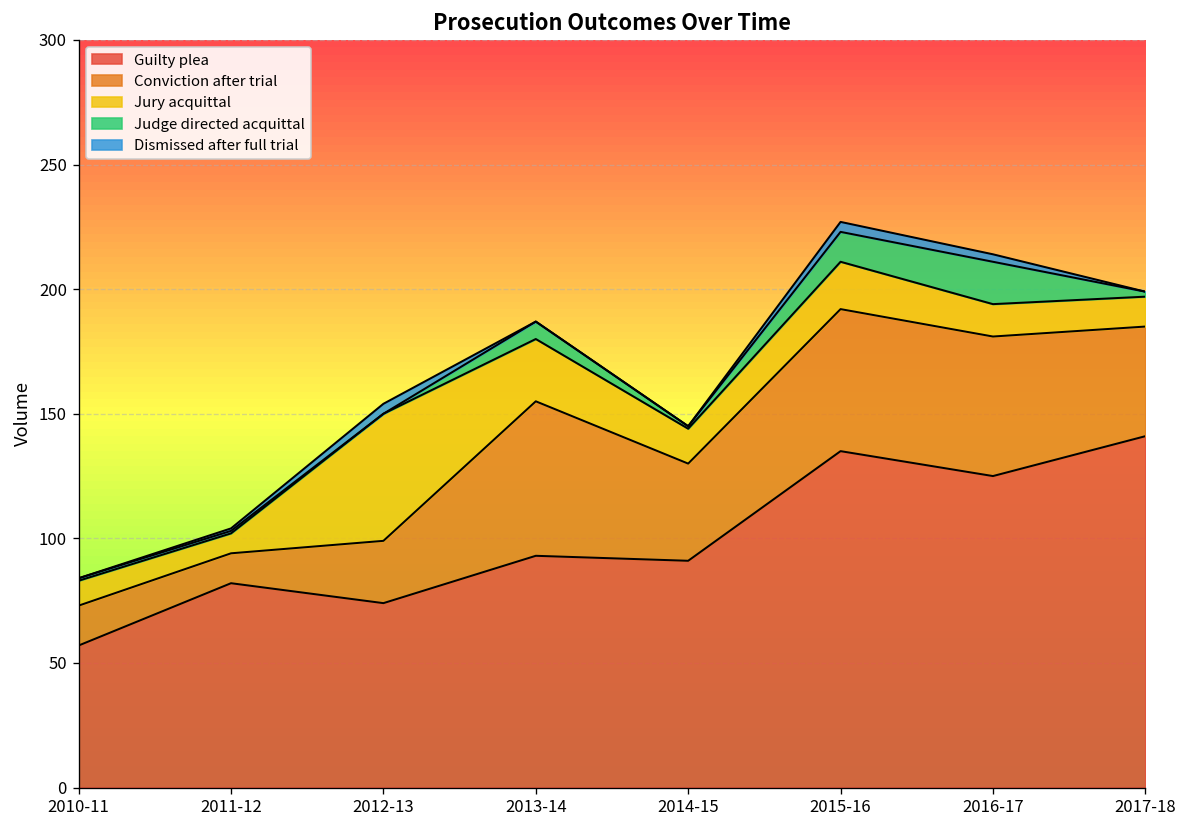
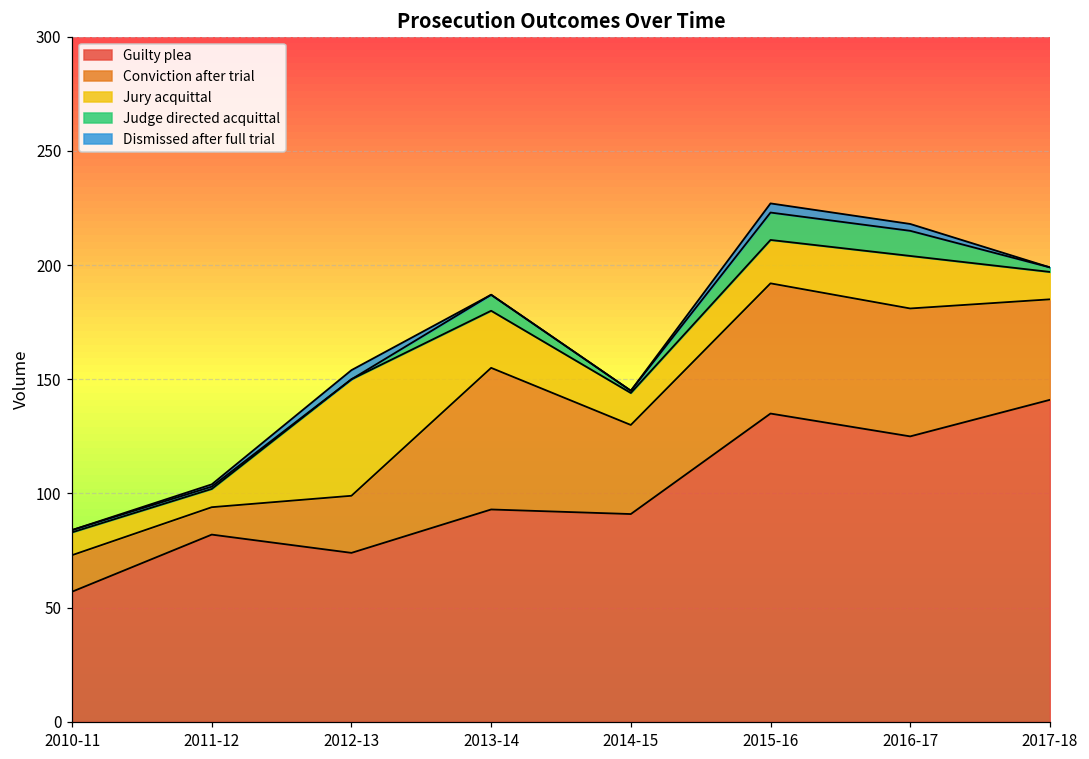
Jury acquittal, 2016-17: 13 -> 23
Judge directed acquittal, 2016-17: 17 -> 11
